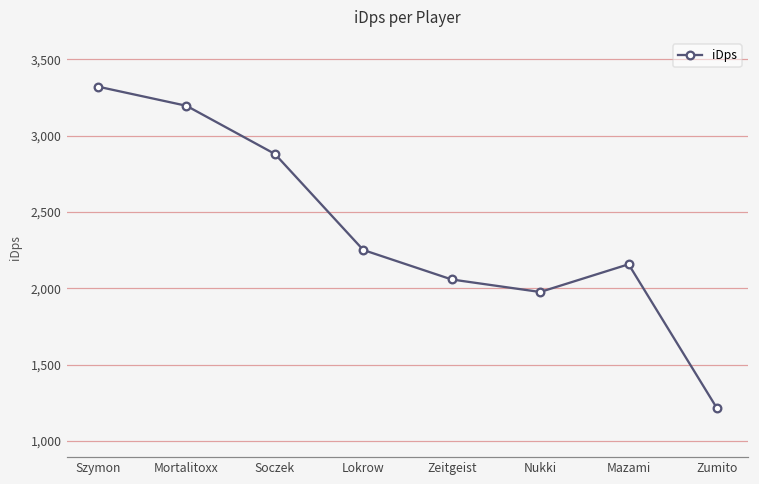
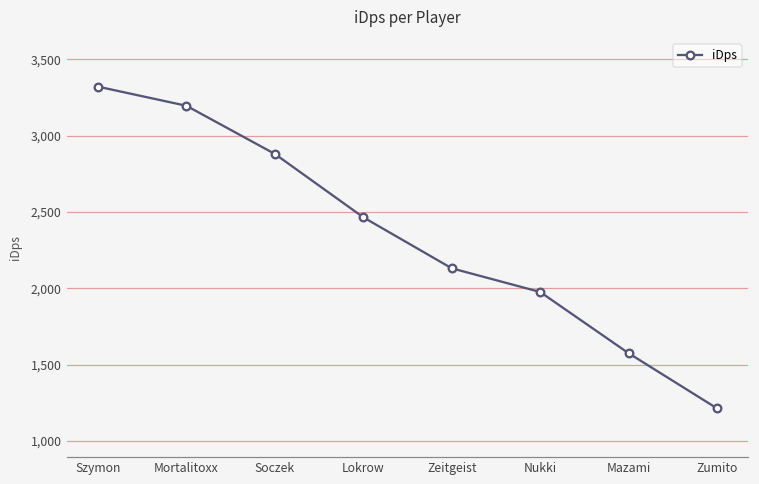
Lokrow: 2,250 -> 2,460
Zeitgeist: 2,060 -> 2,130
Mazami: 2,160 -> 1,570
